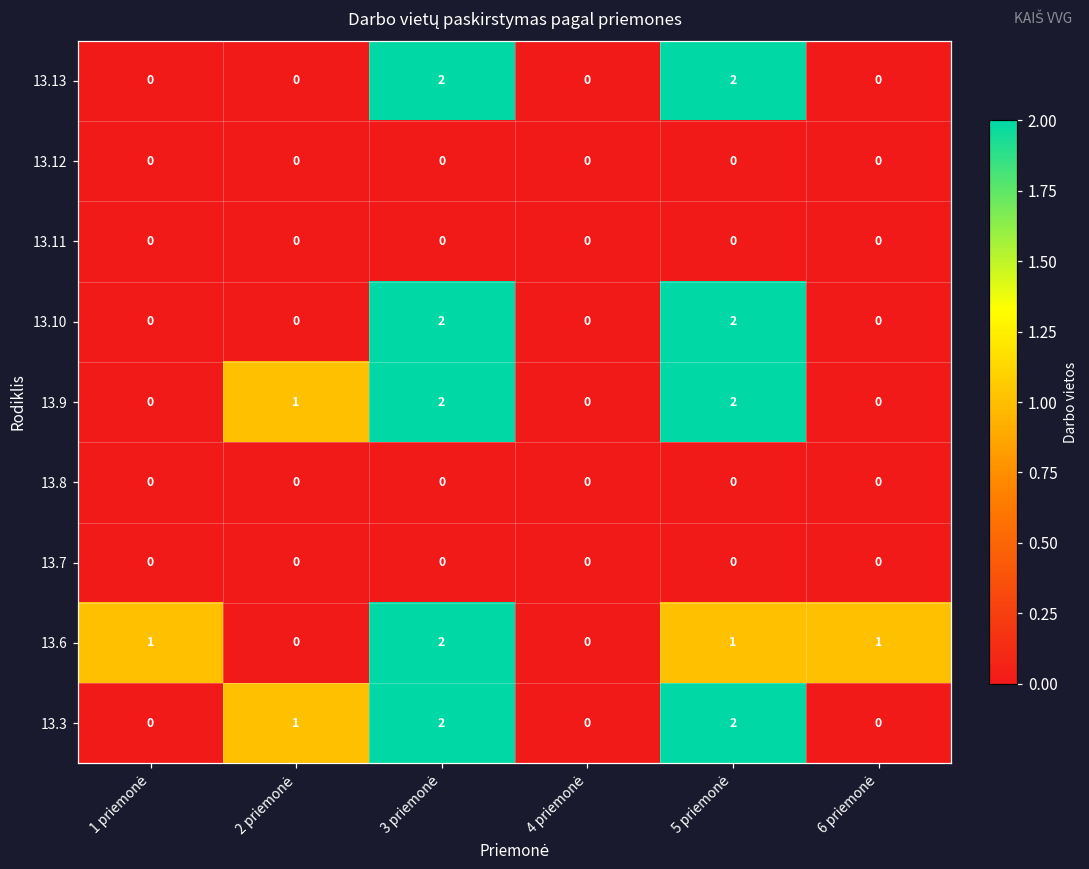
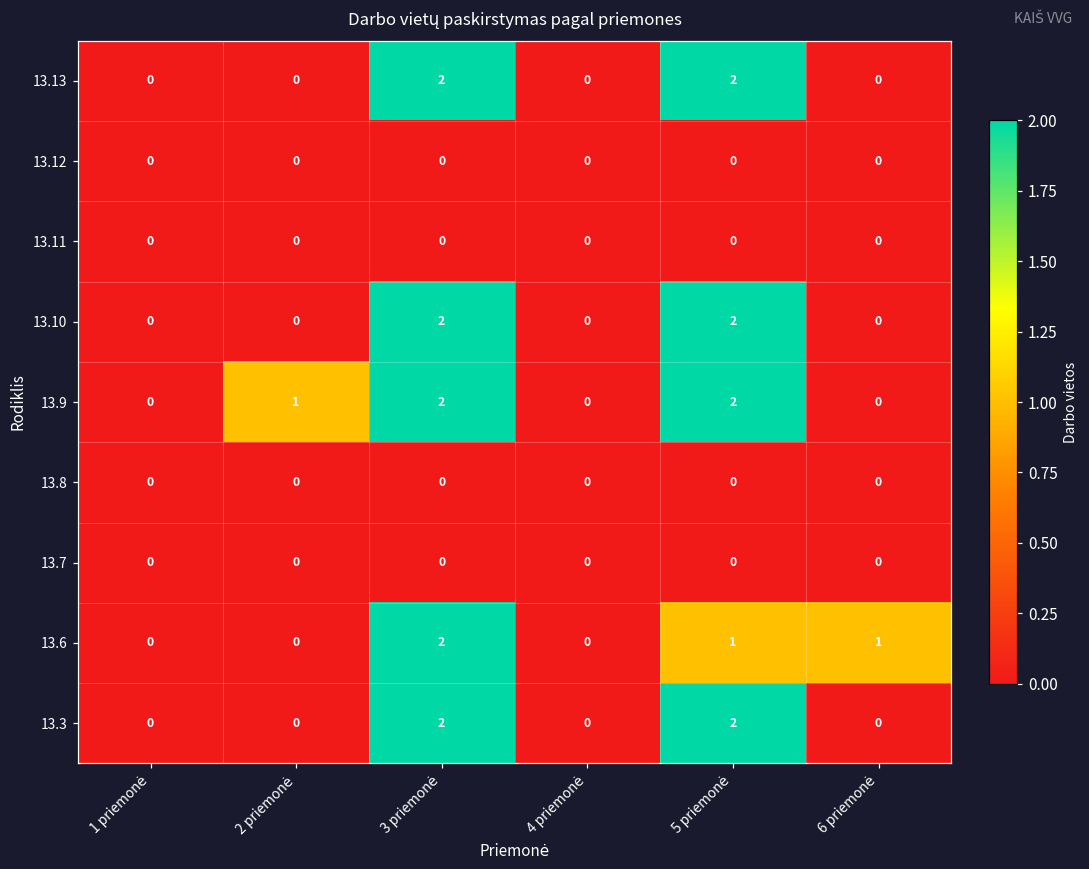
13.6, 1 priemonė: 1 -> 0
13.3, 2 priemonė: 1 -> 0
